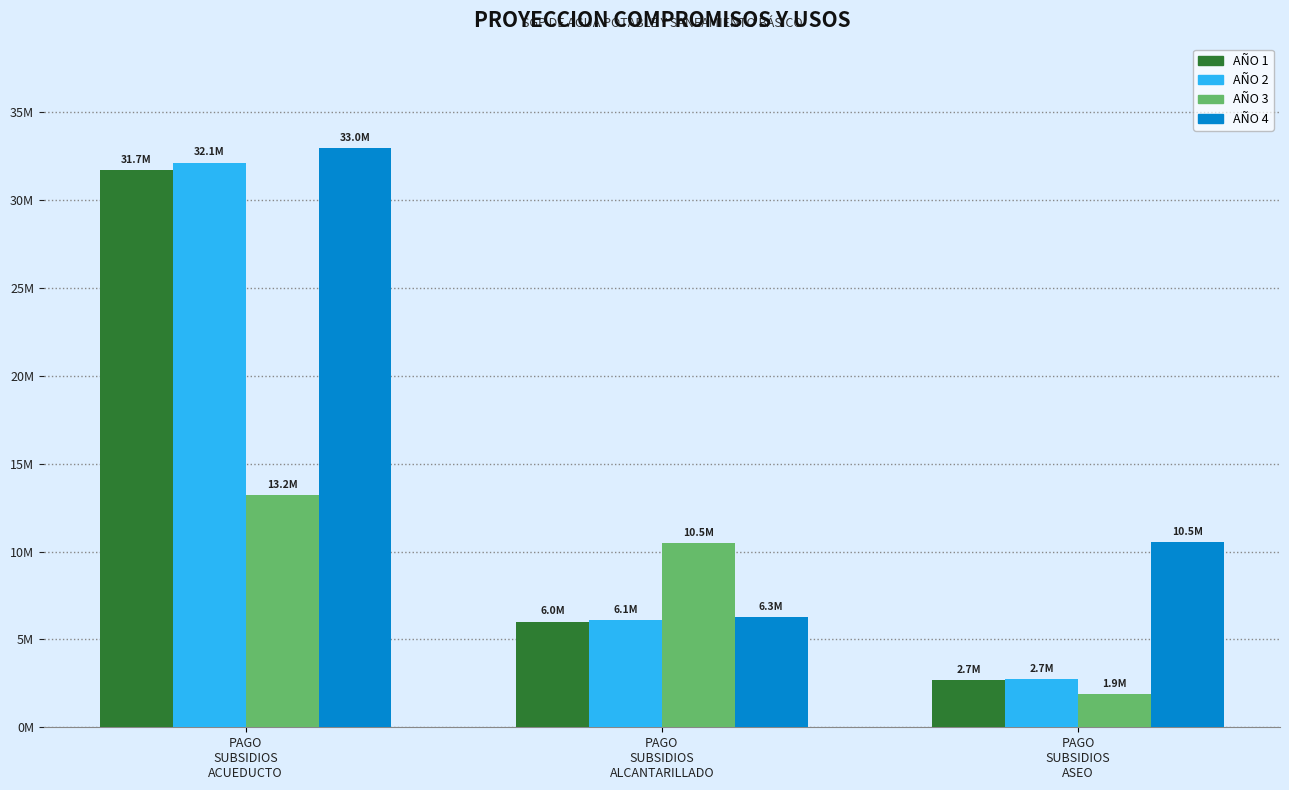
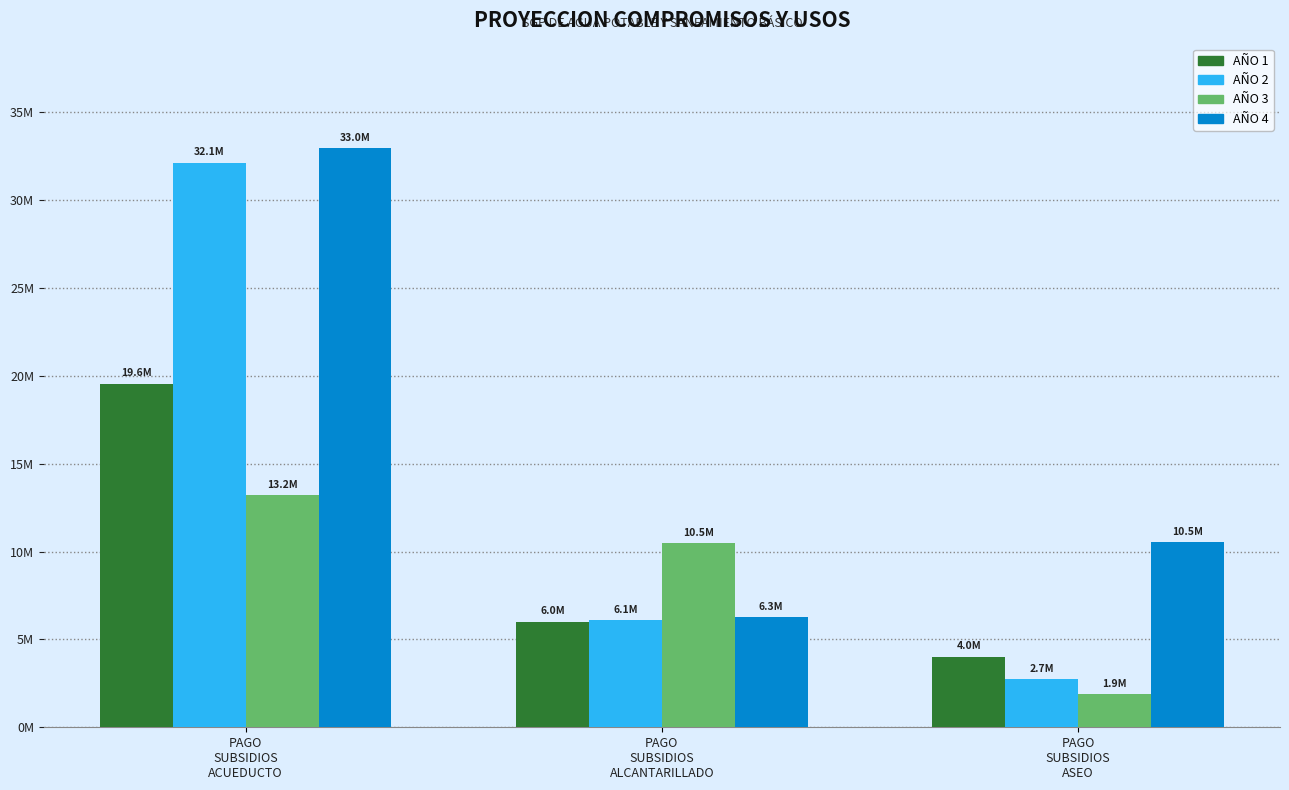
AÑO 1, PAGO SUBSIDIOS ACUEDUCTO: 31.7M -> 19.6M
AÑO 1, PAGO SUBSIDIOS ASEO: 2.7M -> 4.0M
